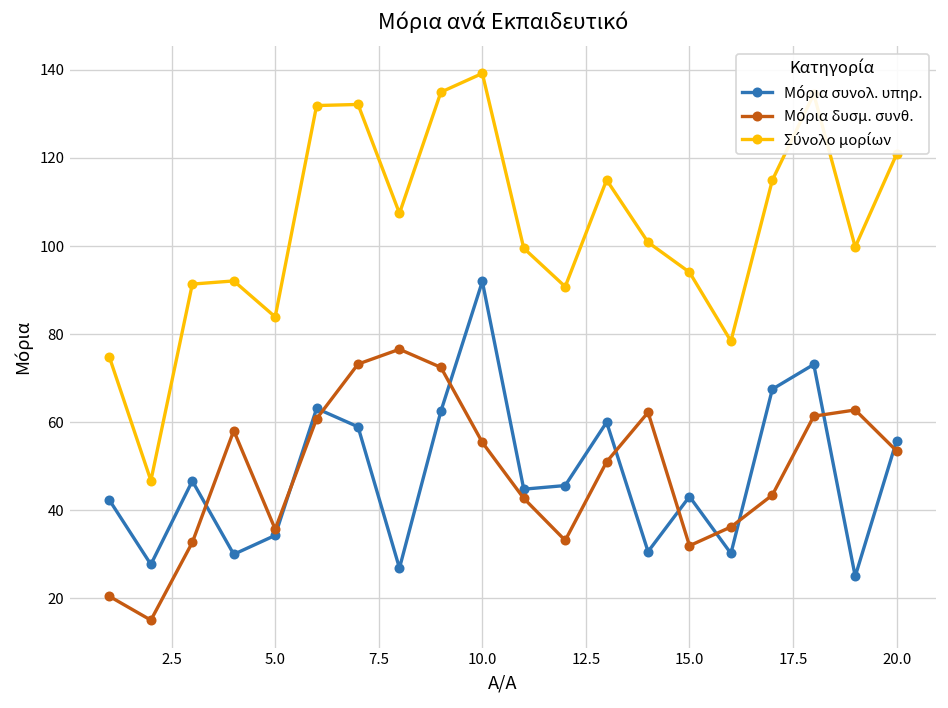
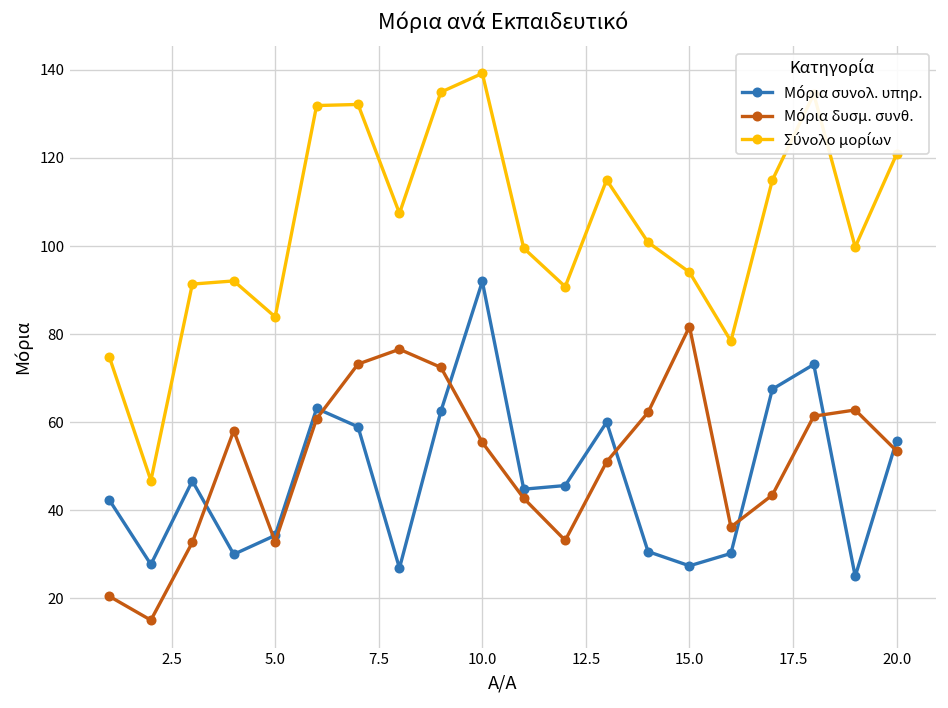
Μόρια δυσμ. συνθ., 5.0: 36 -> 33
Μόρια συνολ. υπηρ., 15.0: 43 -> 27
Μόρια δυσμ. συνθ., 15.0: 32 -> 82
